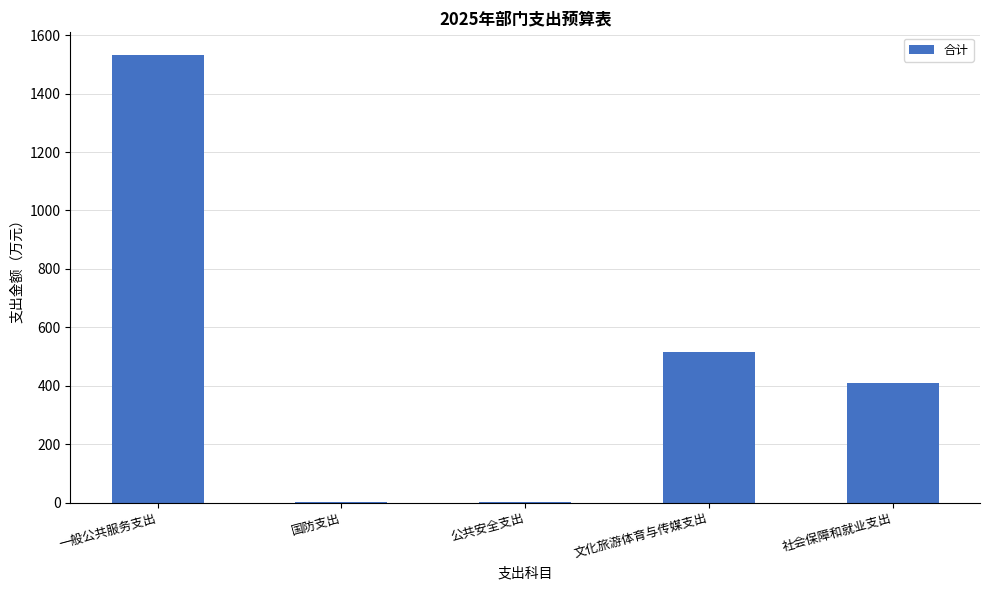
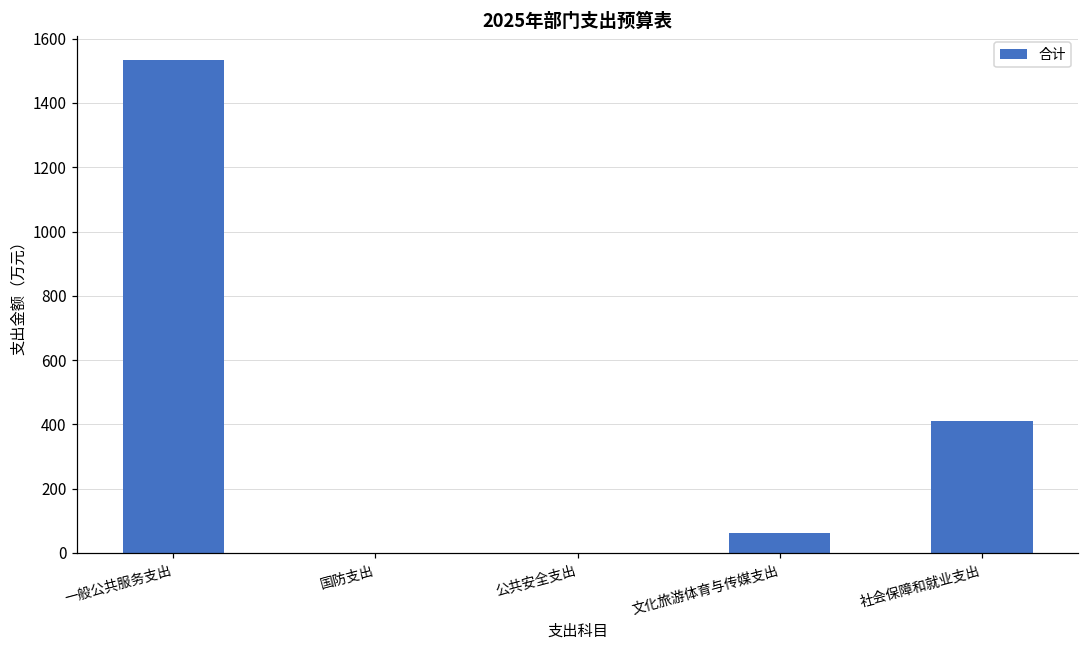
文化旅游体育与传媒支出: 520 -> 60
